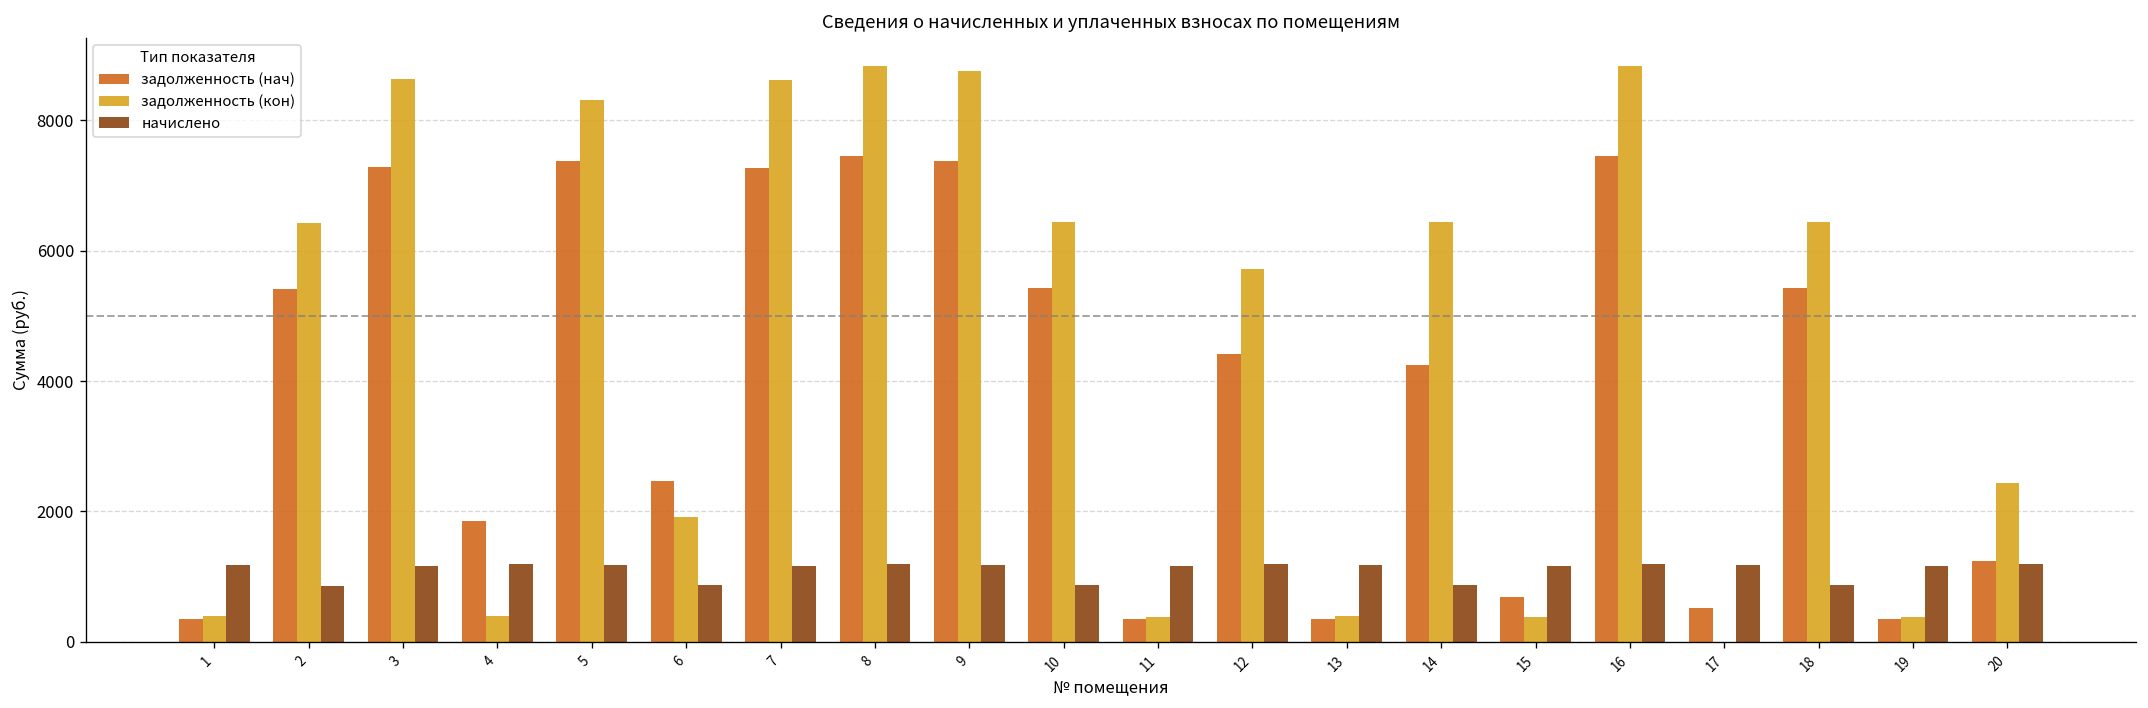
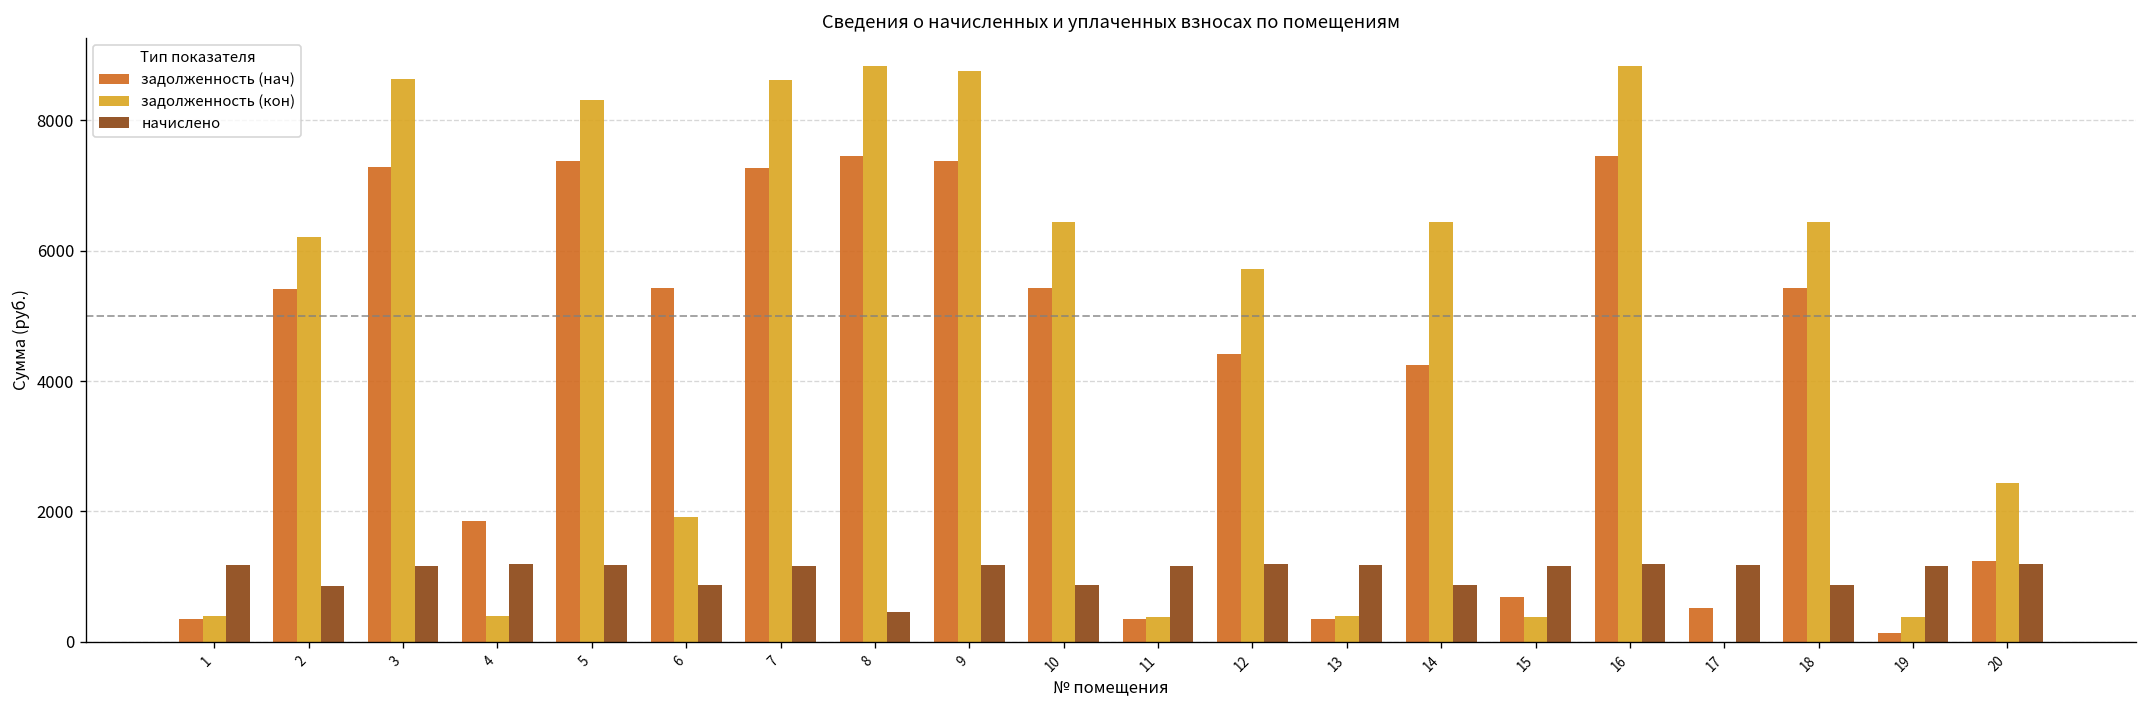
задолженность (кон), 2: 6400 -> 6200
задолженность (нач), 6: 2500 -> 5400
начислено, 8: 1200 -> 500
задолженность (нач), 19: 300 -> 100
